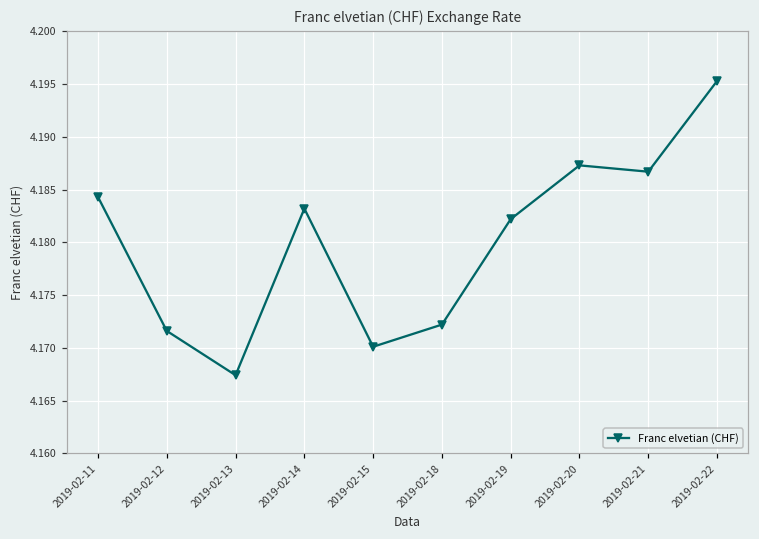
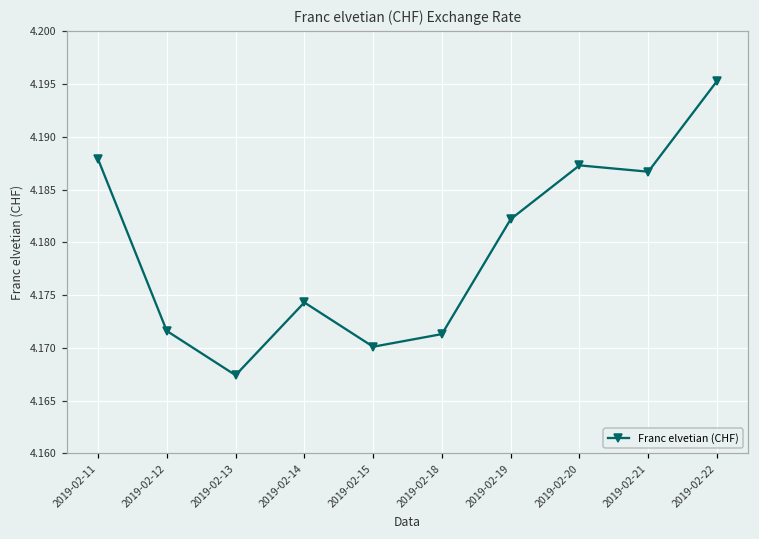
2019-02-11: 4.184 -> 4.188
2019-02-14: 4.183 -> 4.174
2019-02-18: 4.172 -> 4.171
